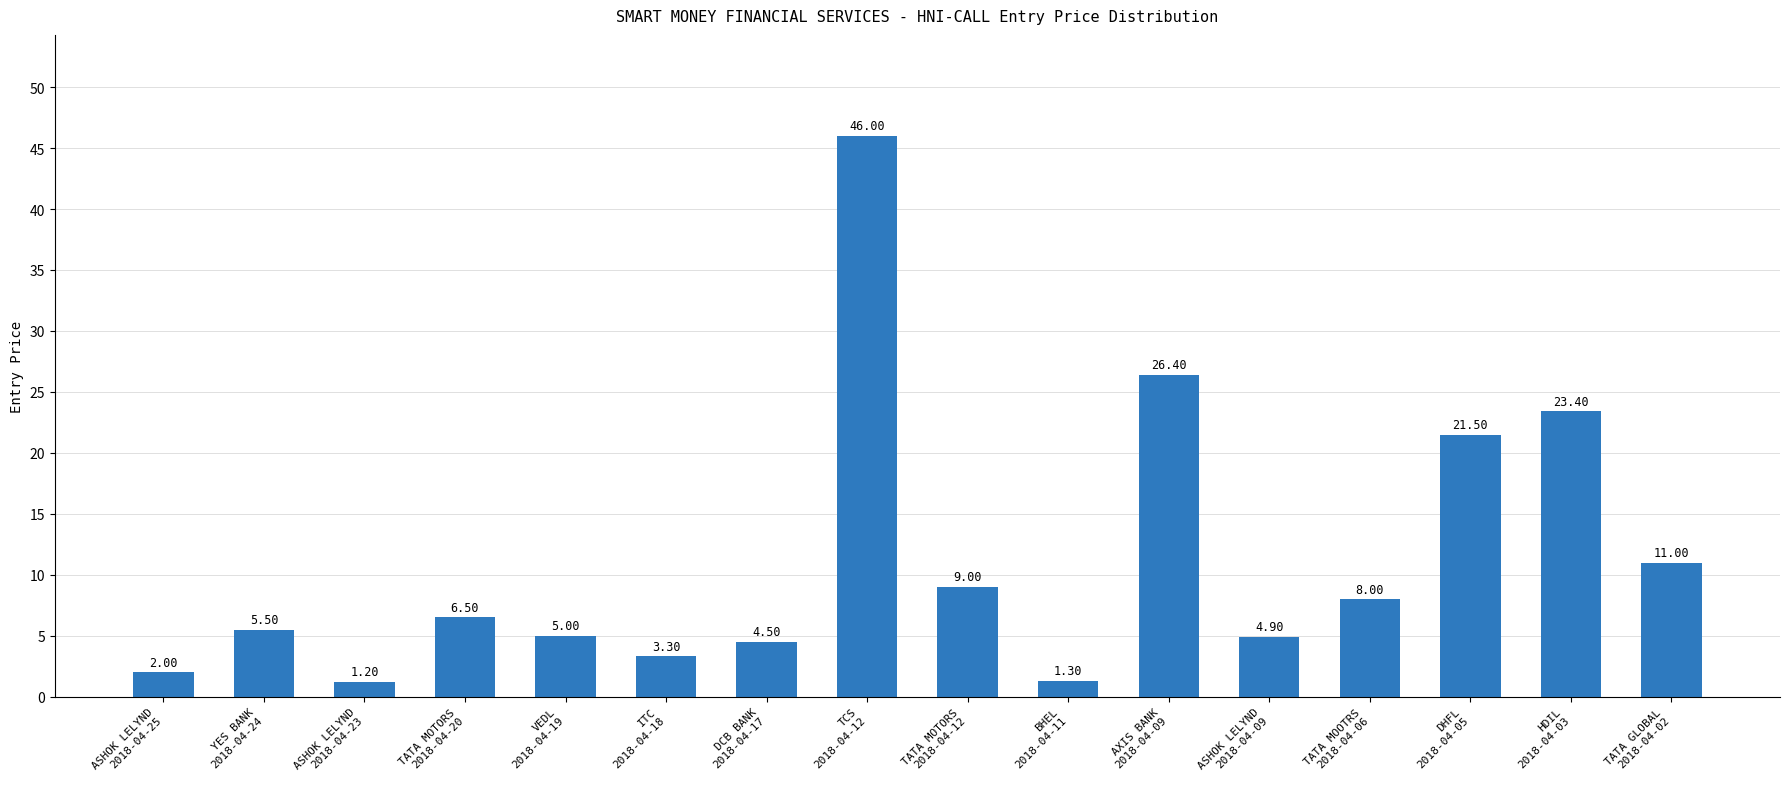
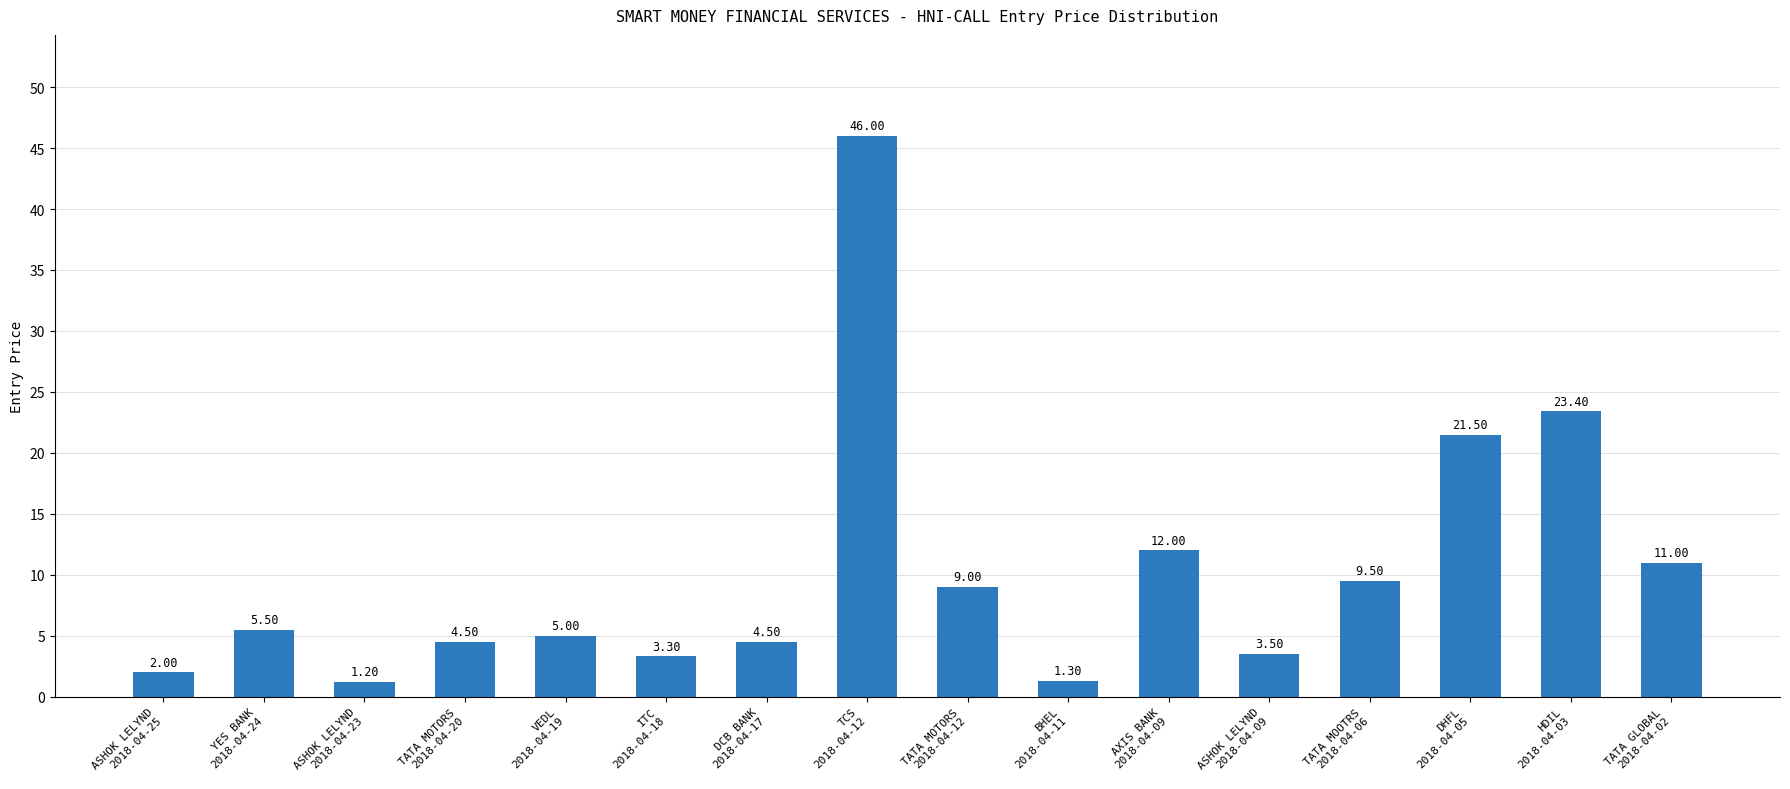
TATA MOTORS 2018-04-20: 6.50 -> 4.50
AXIS BANK 2018-04-09: 26.40 -> 12.00
ASHOK LELYND 2018-04-09: 4.90 -> 3.50
TATA MOOTRS 2018-04-06: 8.00 -> 9.50
